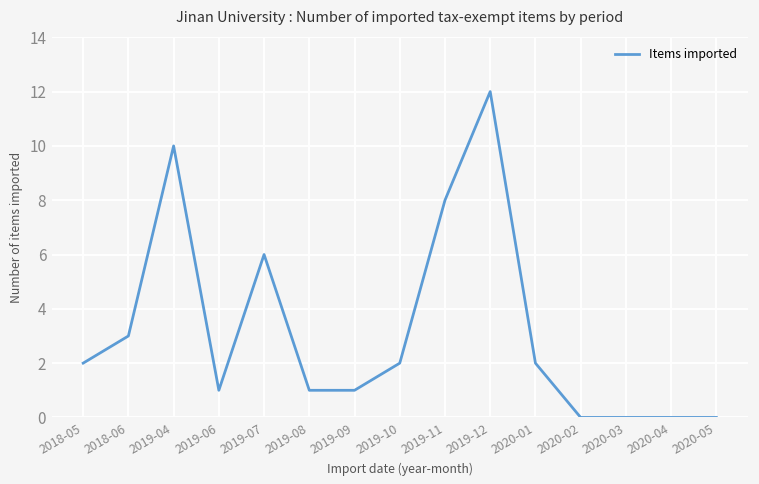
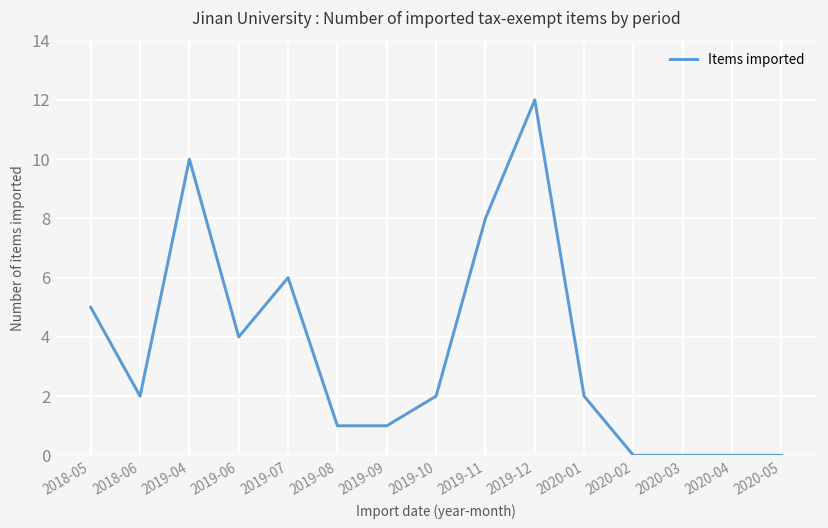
2018-05: 2 -> 5
2018-06: 3 -> 2
2019-06: 1 -> 4
